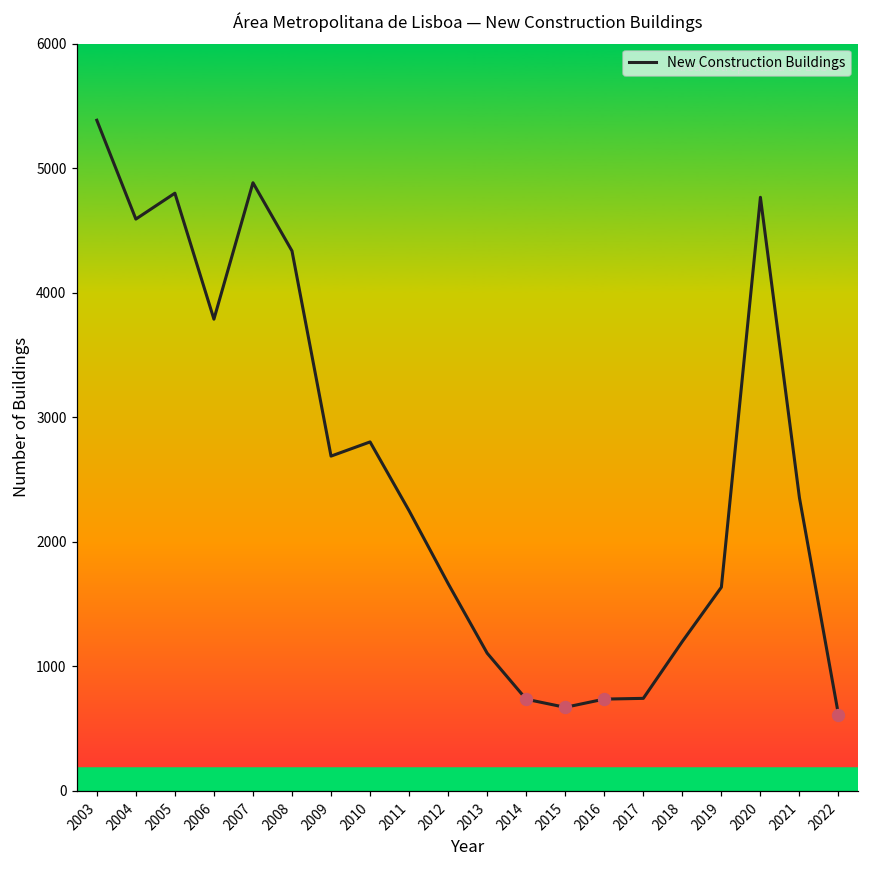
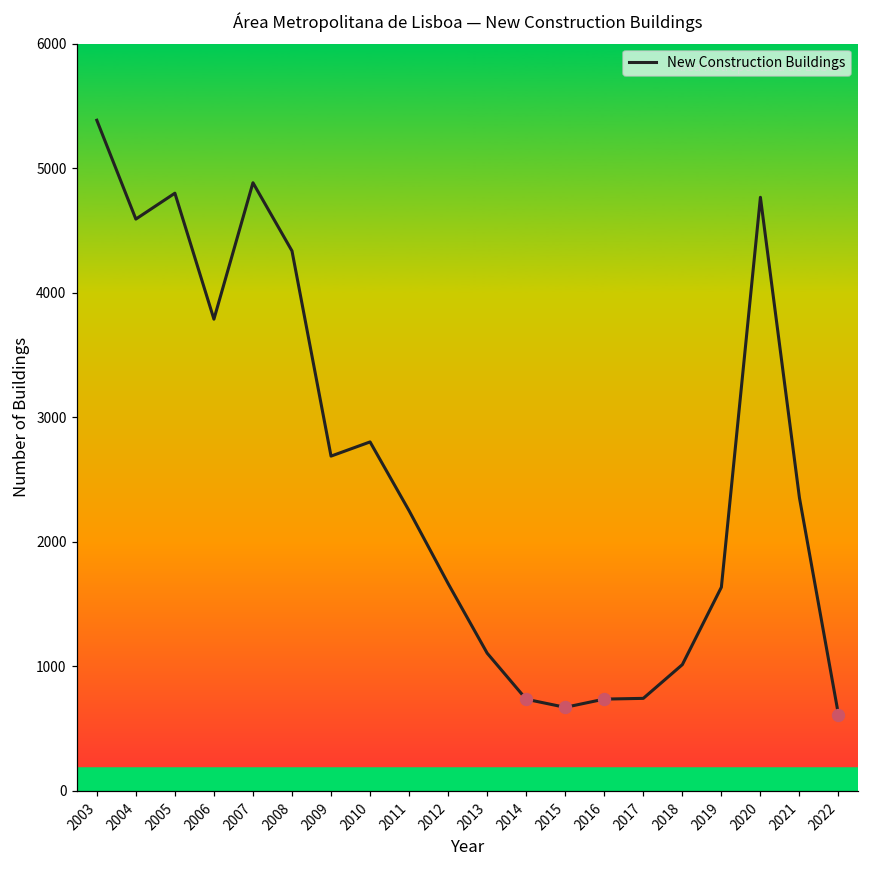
New Construction Buildings, 2018: 1200 -> 1010
